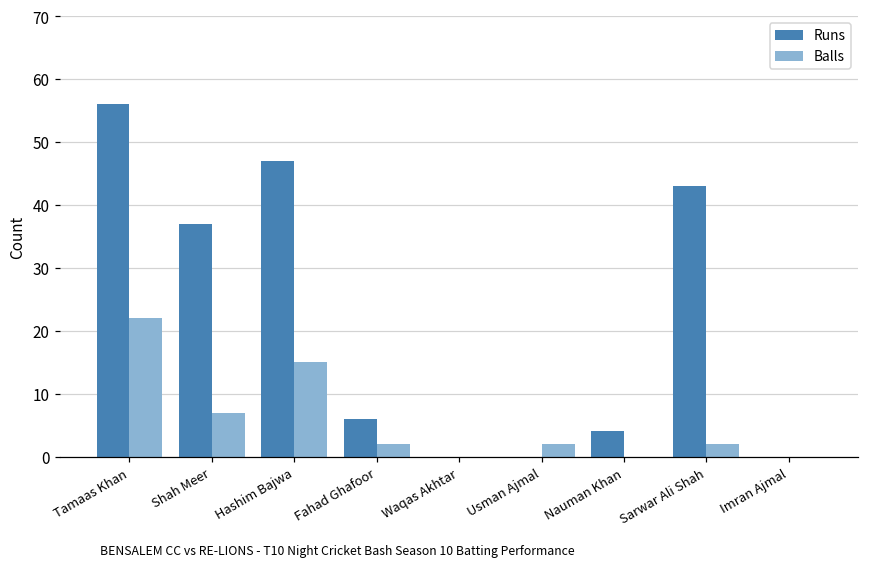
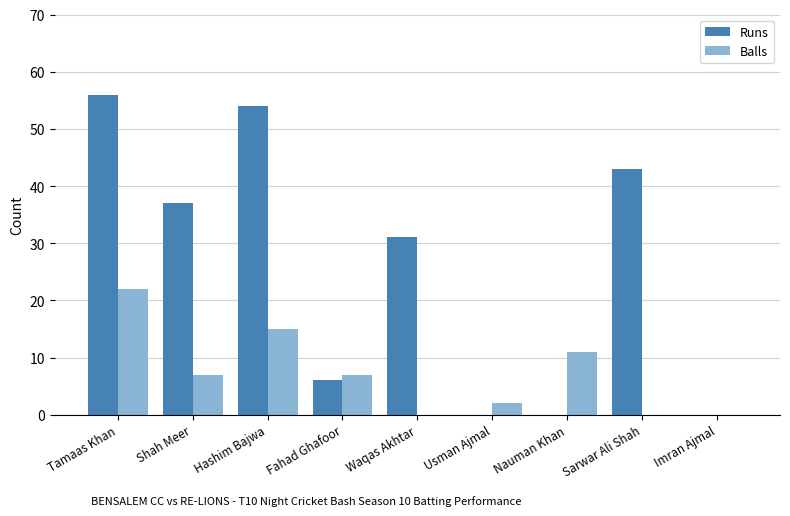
Runs, Hashim Bajwa: 47 -> 54
Balls, Fahad Ghafoor: 2 -> 7
Runs, Waqas Akhtar: 0 -> 31
Runs, Nauman Khan: 4 -> 0
Balls, Nauman Khan: 0 -> 11
Balls, Sarwar Ali Shah: 2 -> 0
